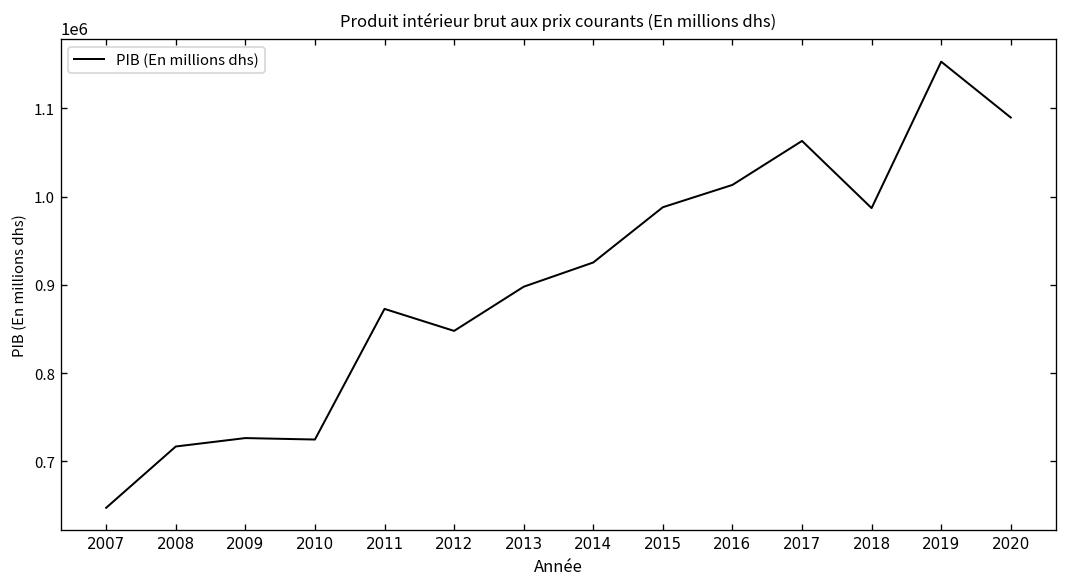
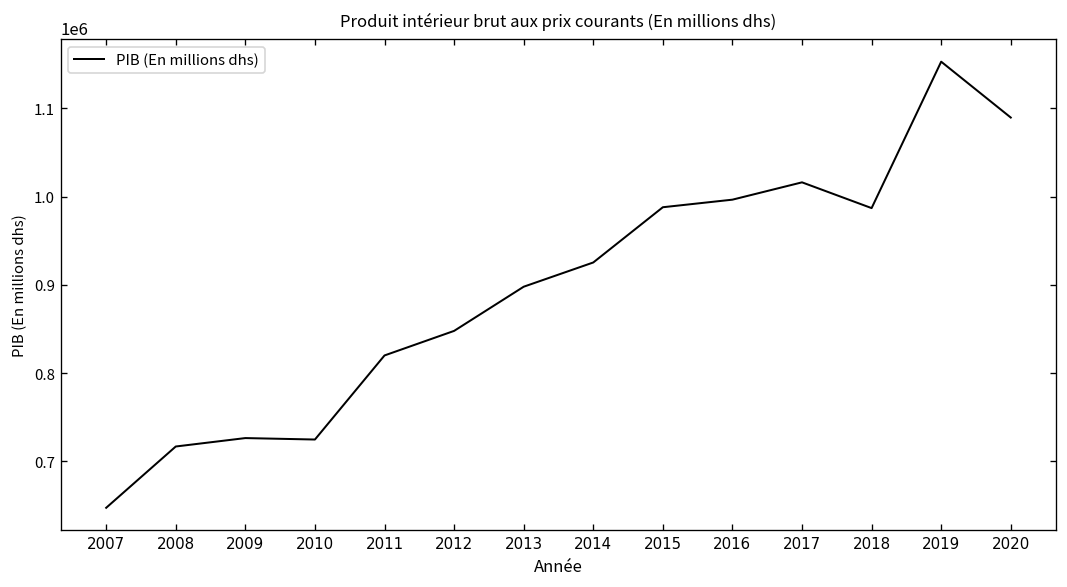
2011: 870000 -> 820000
2016: 1010000 -> 1000000
2017: 1060000 -> 1020000
